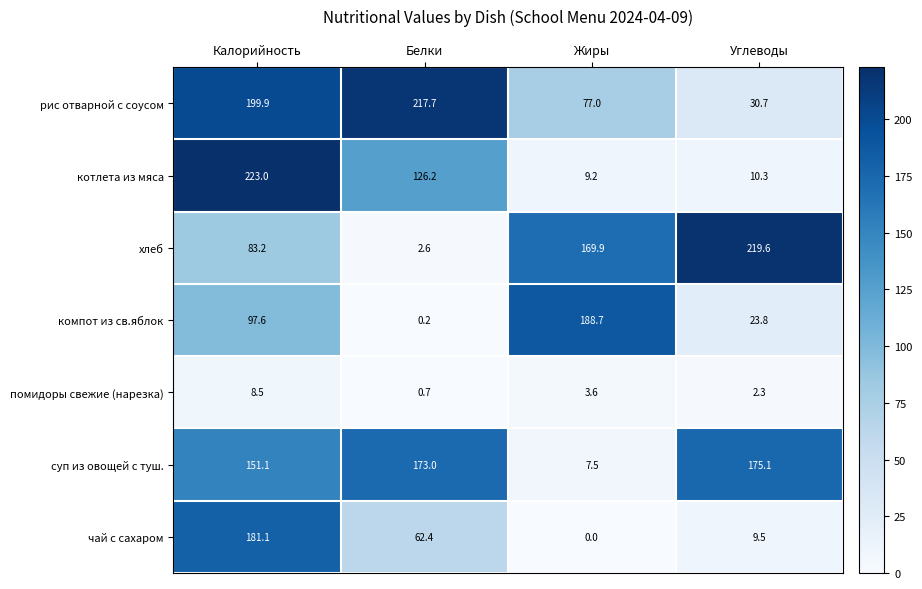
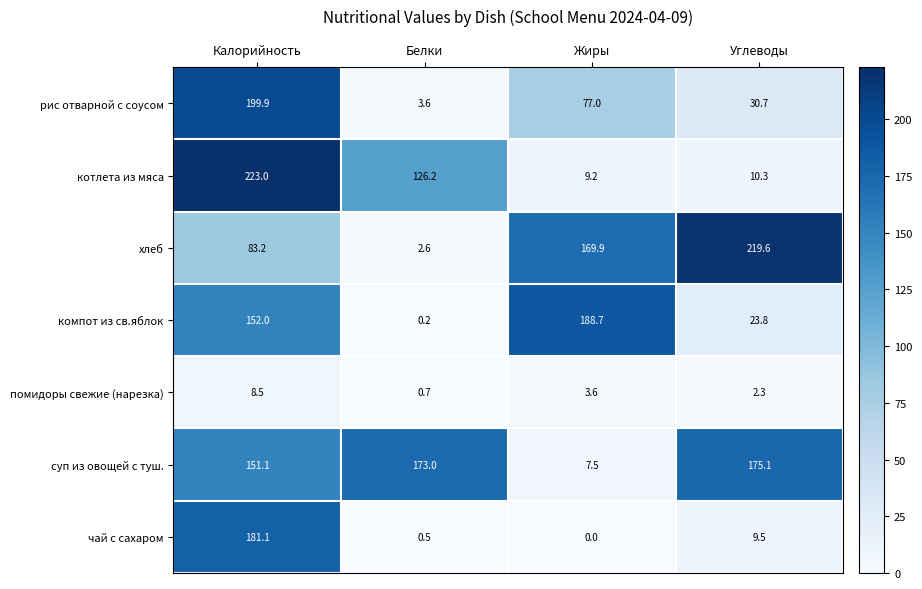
рис отварной с соусом, Белки: 217.7 -> 3.6
компот из св.яблок, Калорийность: 97.6 -> 152.0
чай с сахаром, Белки: 62.4 -> 0.5
